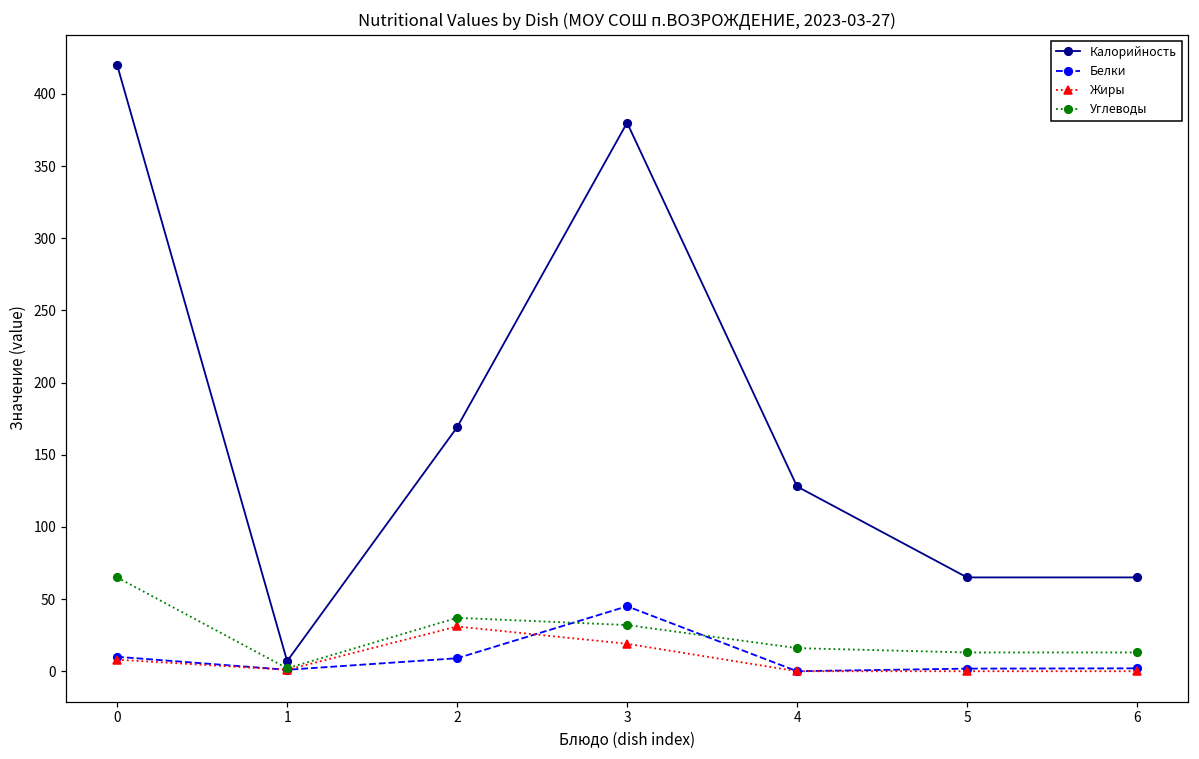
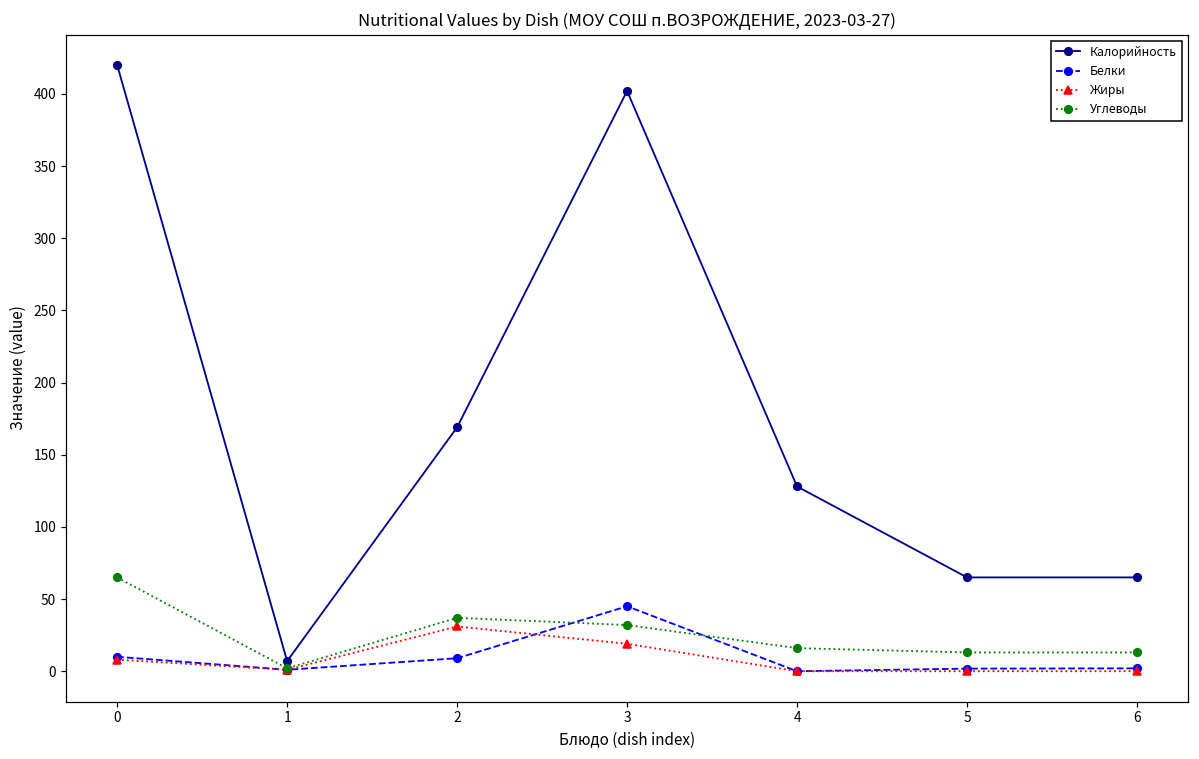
Калорийность, 3: 380 -> 402
